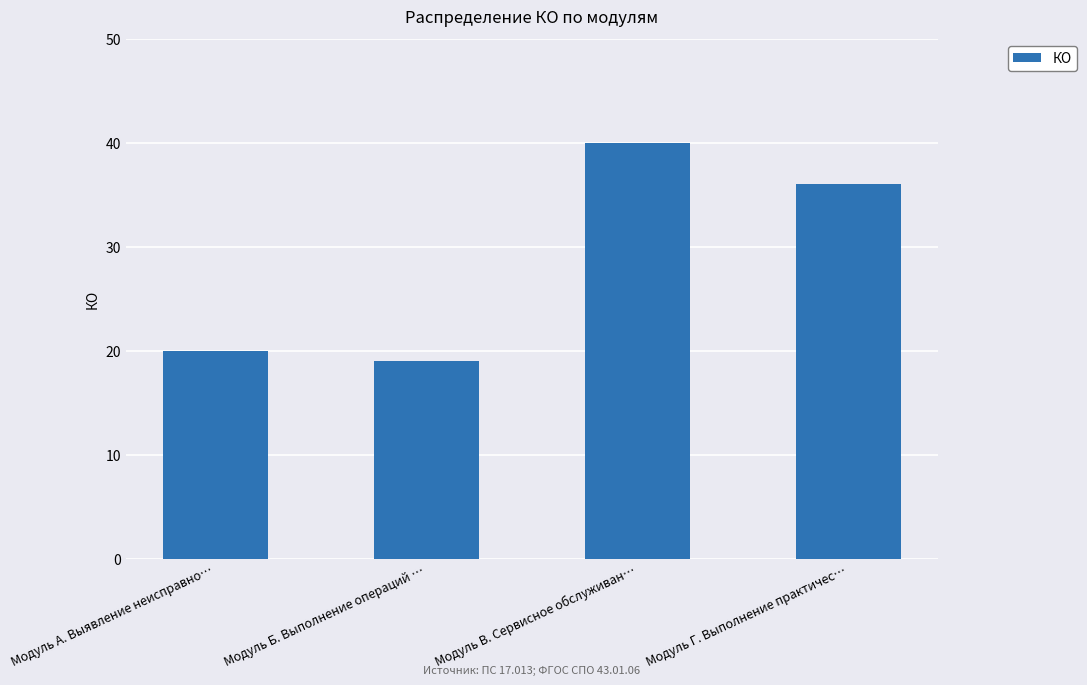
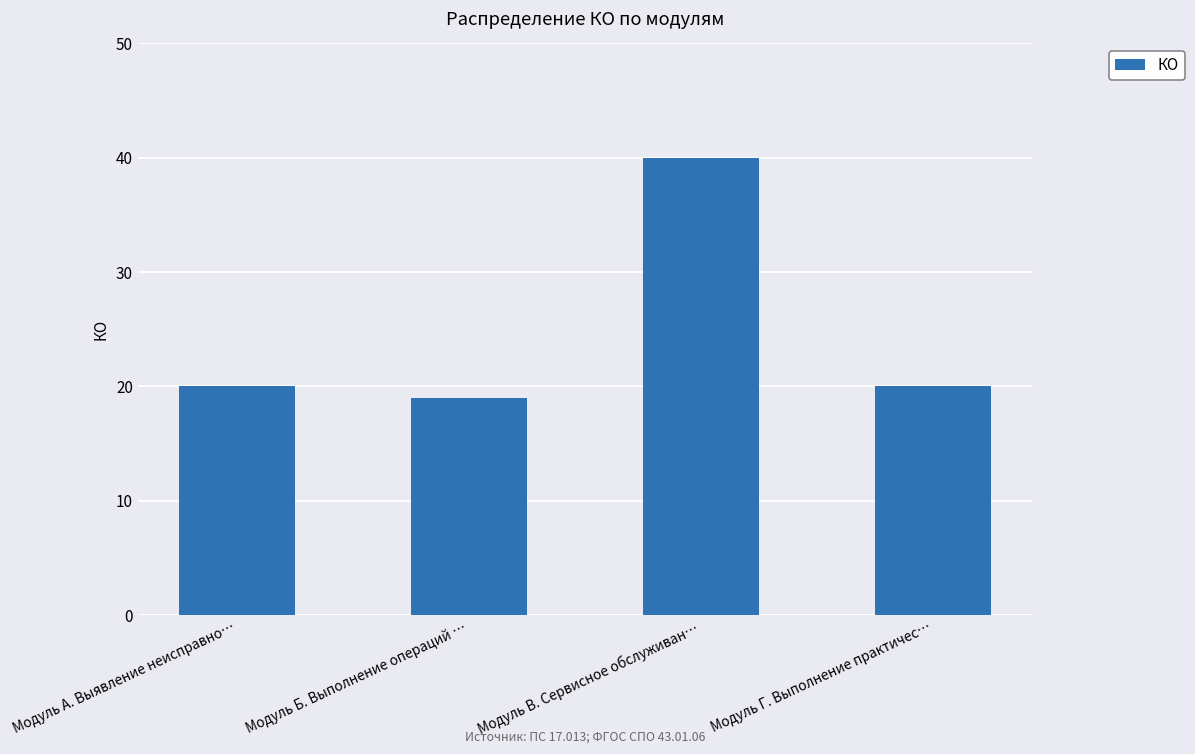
Модуль Г. Выполнение практичес…: 36 -> 20
